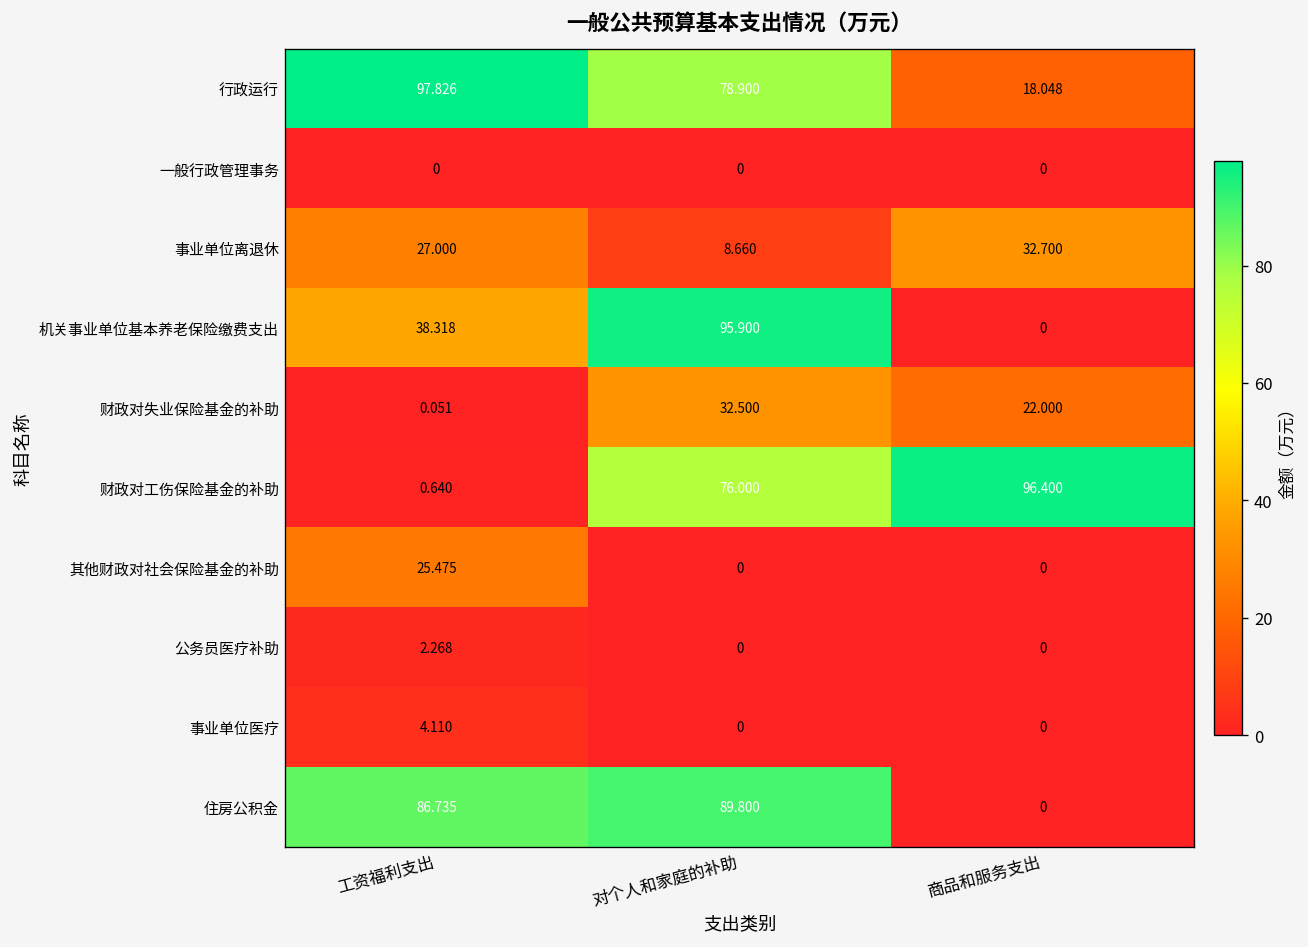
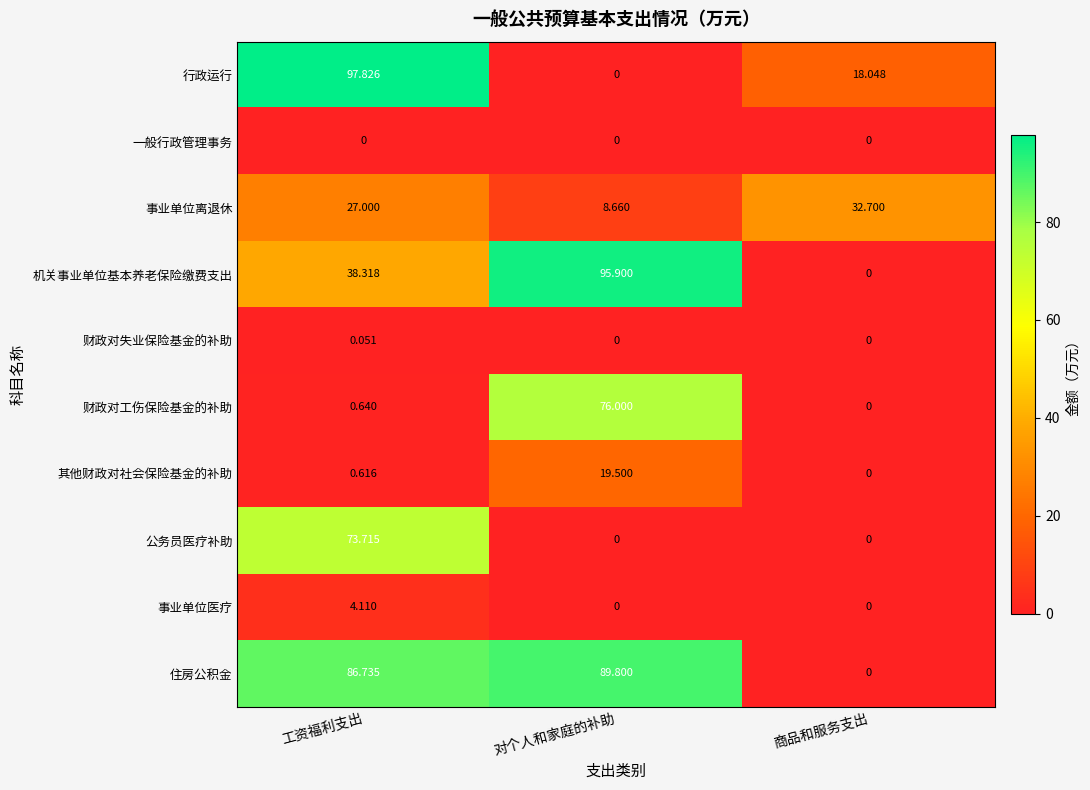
行政运行, 对个人和家庭的补助: 78.900 -> 0
财政对失业保险基金的补助, 对个人和家庭的补助: 32.500 -> 0
财政对失业保险基金的补助, 商品和服务支出: 22.000 -> 0
财政对工伤保险基金的补助, 商品和服务支出: 96.400 -> 0
其他财政对社会保险基金的补助, 工资福利支出: 25.475 -> 0.616
其他财政对社会保险基金的补助, 对个人和家庭的补助: 0 -> 19.500
公务员医疗补助, 工资福利支出: 2.268 -> 73.715
